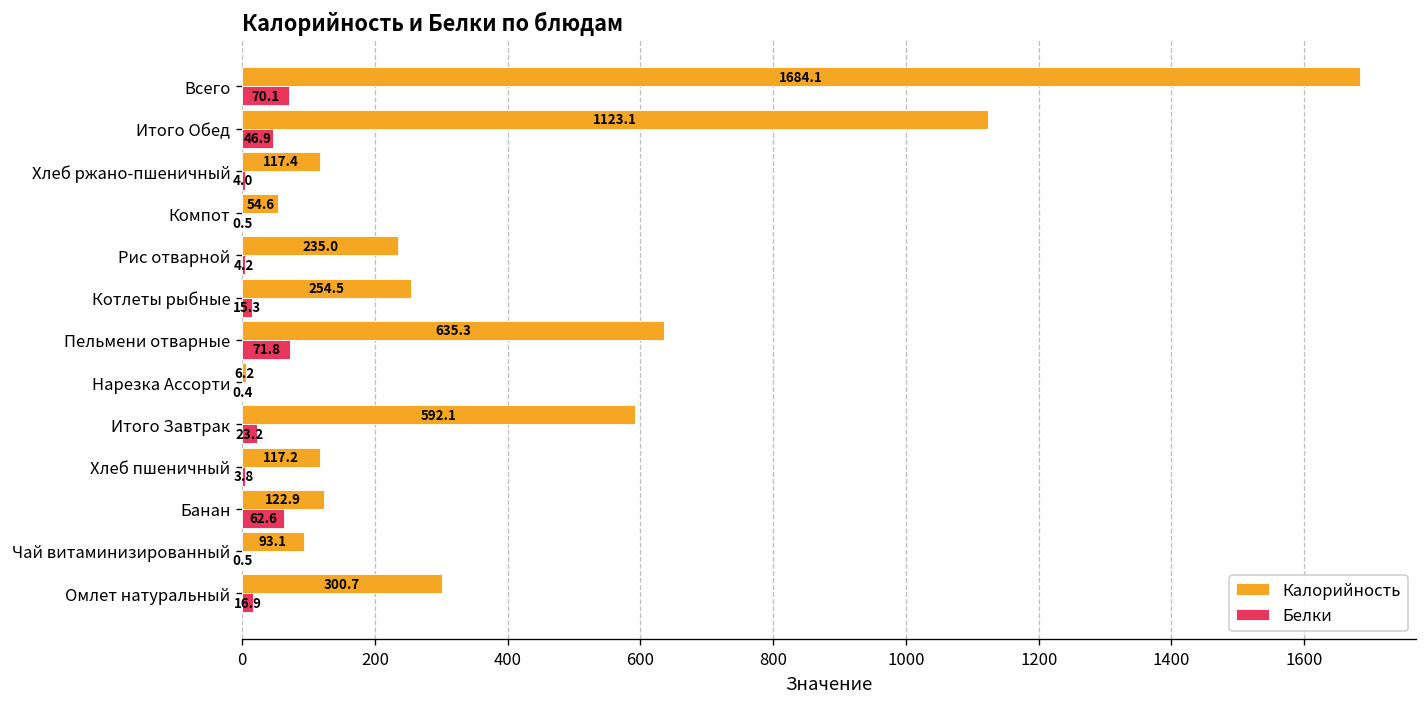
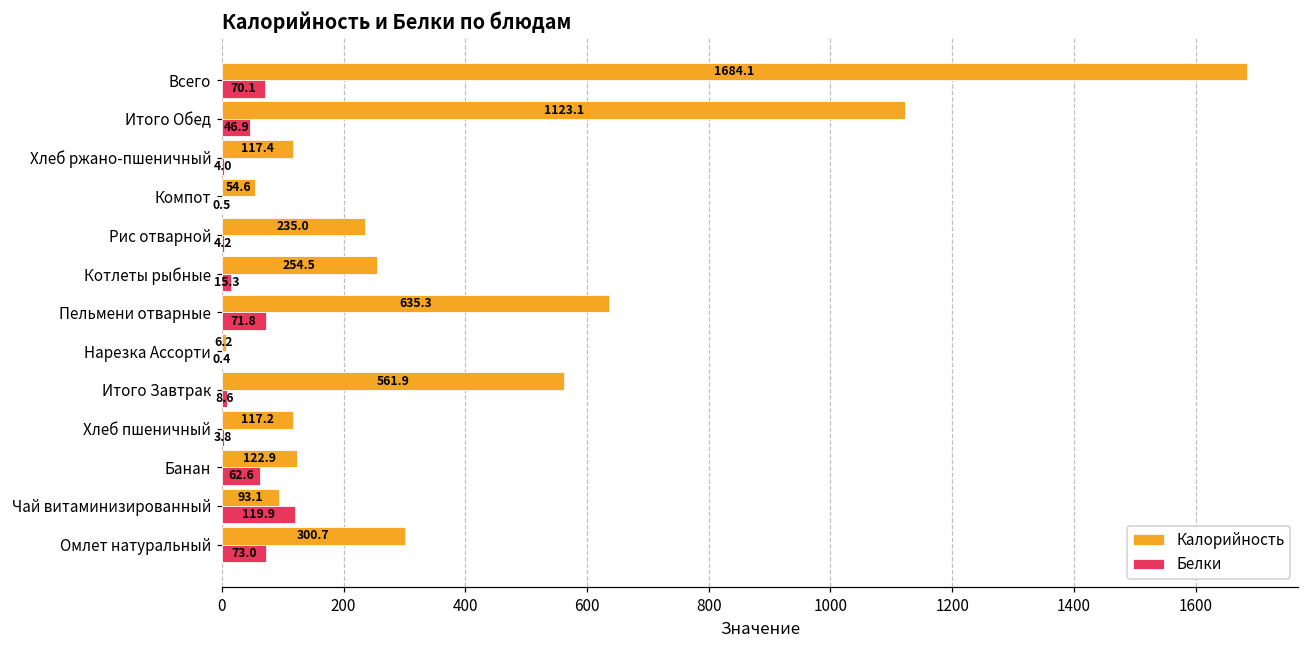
Калорийность, Итого Завтрак: 592.1 -> 561.9
Белки, Итого Завтрак: 23.2 -> 8.6
Белки, Чай витаминизированный: 0.5 -> 119.9
Белки, Омлет натуральный: 16.9 -> 73.0
